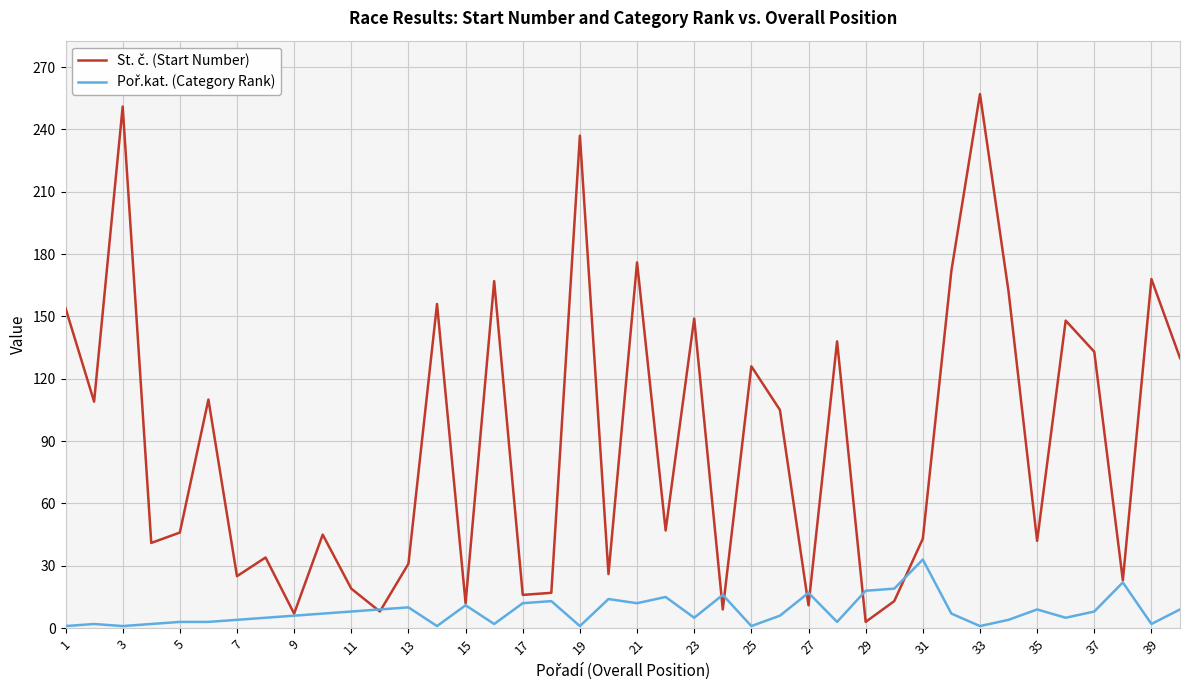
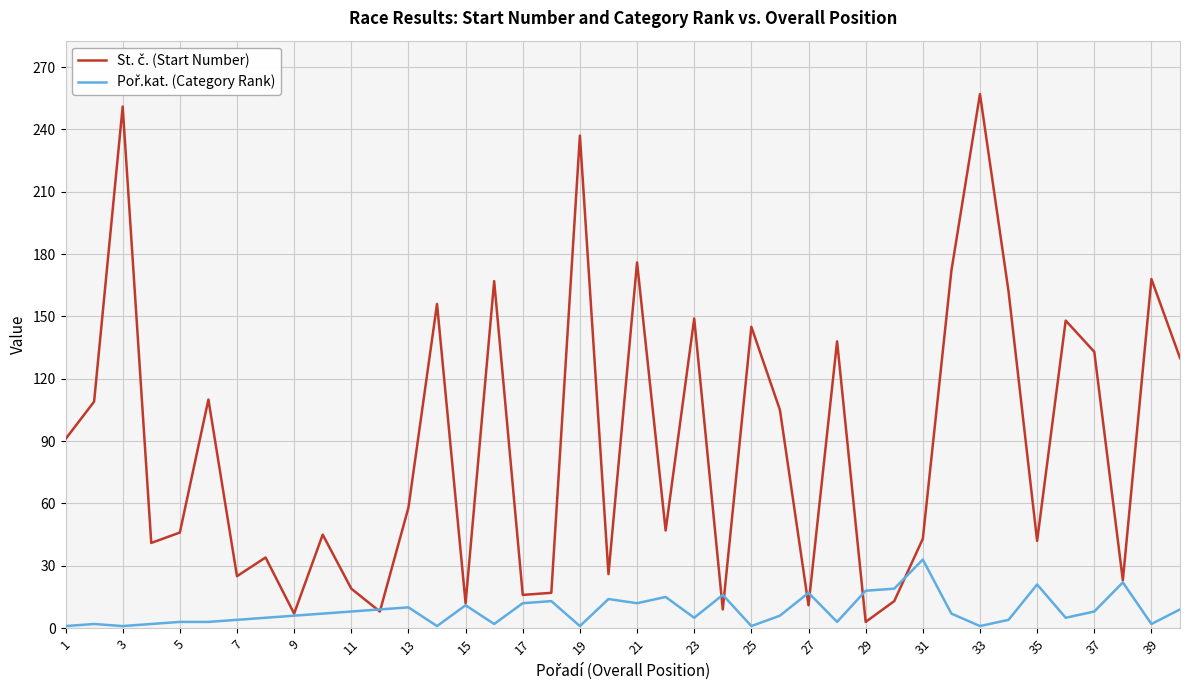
St. č. (Start Number), 1: 154 -> 91
St. č. (Start Number), 13: 31 -> 58
St. č. (Start Number), 25: 126 -> 145
Poř.kat. (Category Rank), 35: 9 -> 21
